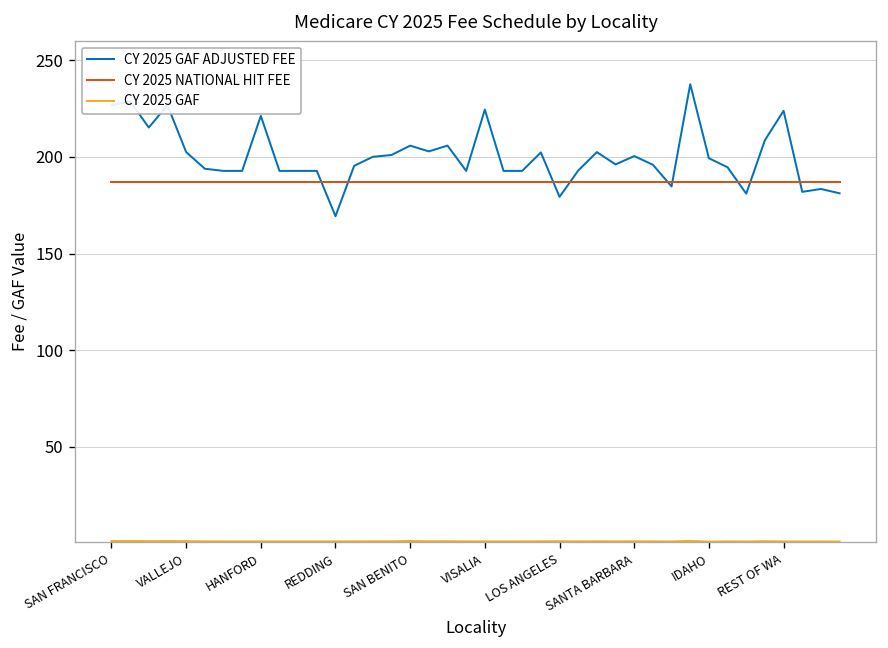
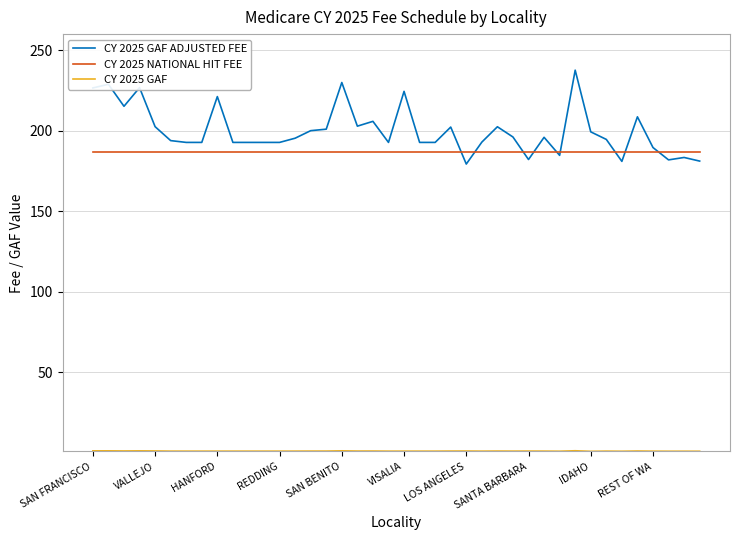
CY 2025 GAF ADJUSTED FEE, REDDING: 169 -> 193
CY 2025 GAF ADJUSTED FEE, SAN BENITO: 206 -> 230
CY 2025 GAF ADJUSTED FEE, SANTA BARBARA: 200 -> 182
CY 2025 GAF ADJUSTED FEE, REST OF WA: 224 -> 190
